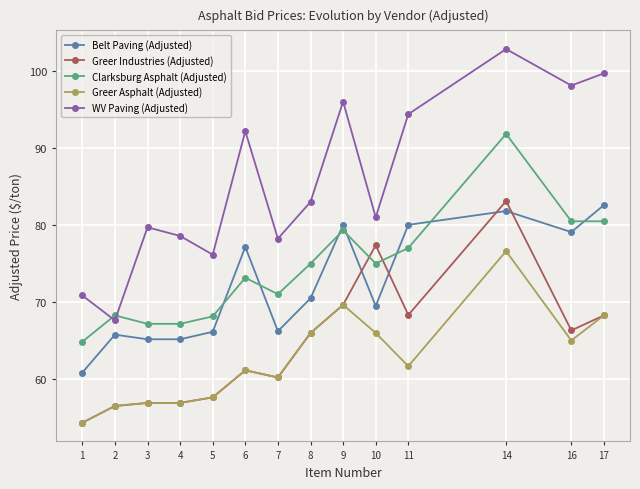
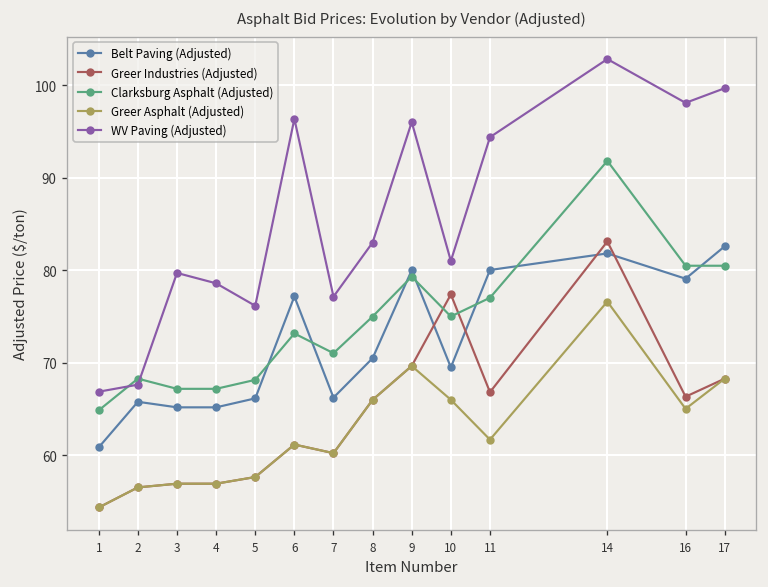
WV Paving (Adjusted), 1: 71 -> 67
WV Paving (Adjusted), 6: 92 -> 96
WV Paving (Adjusted), 7: 78 -> 77
Greer Industries (Adjusted), 11: 68 -> 67
